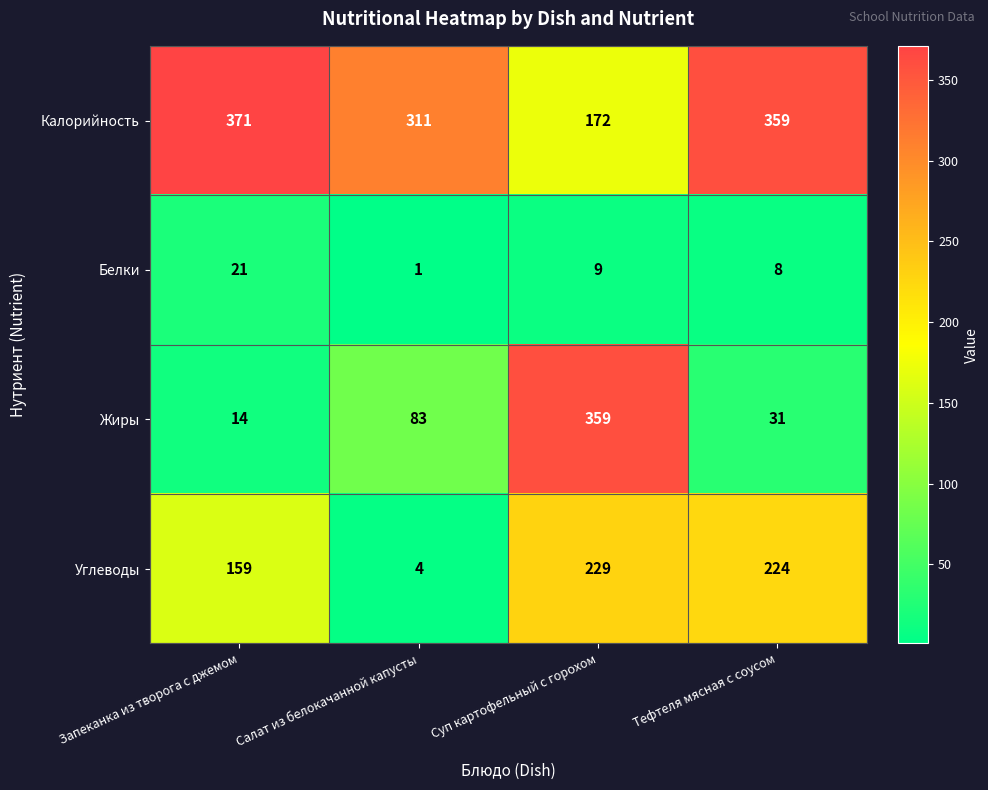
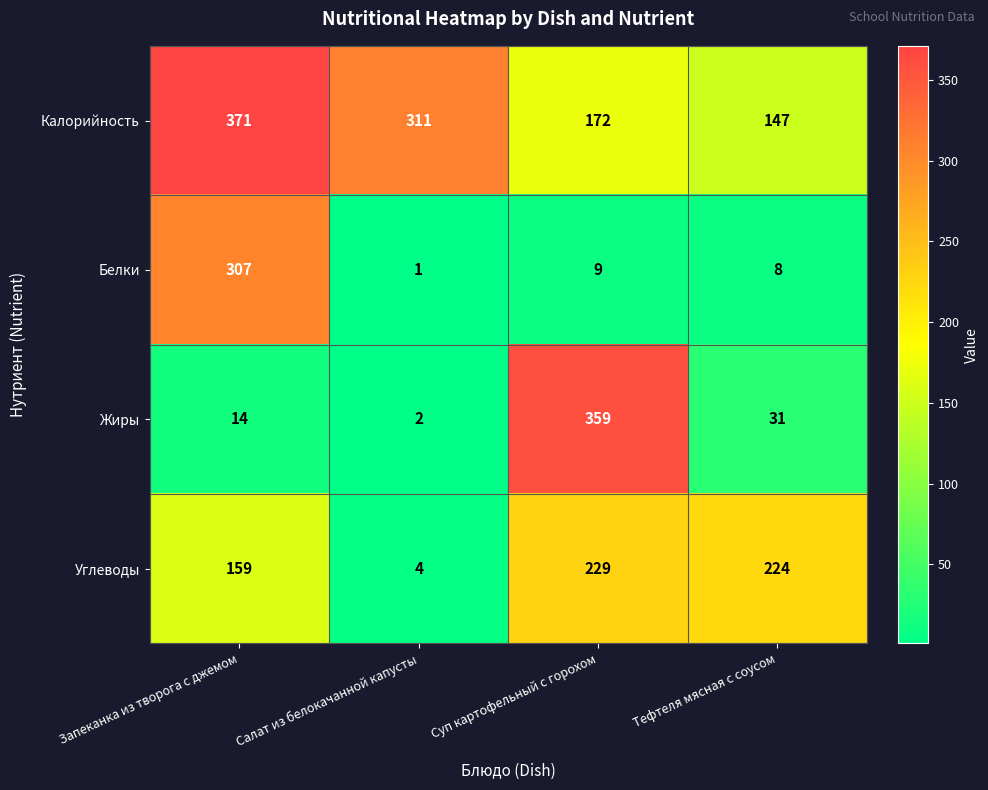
Калорийность, Тефтеля мясная с соусом: 359 -> 147
Белки, Запеканка из творога с джемом: 21 -> 307
Жиры, Салат из белокачанной капусты: 83 -> 2
